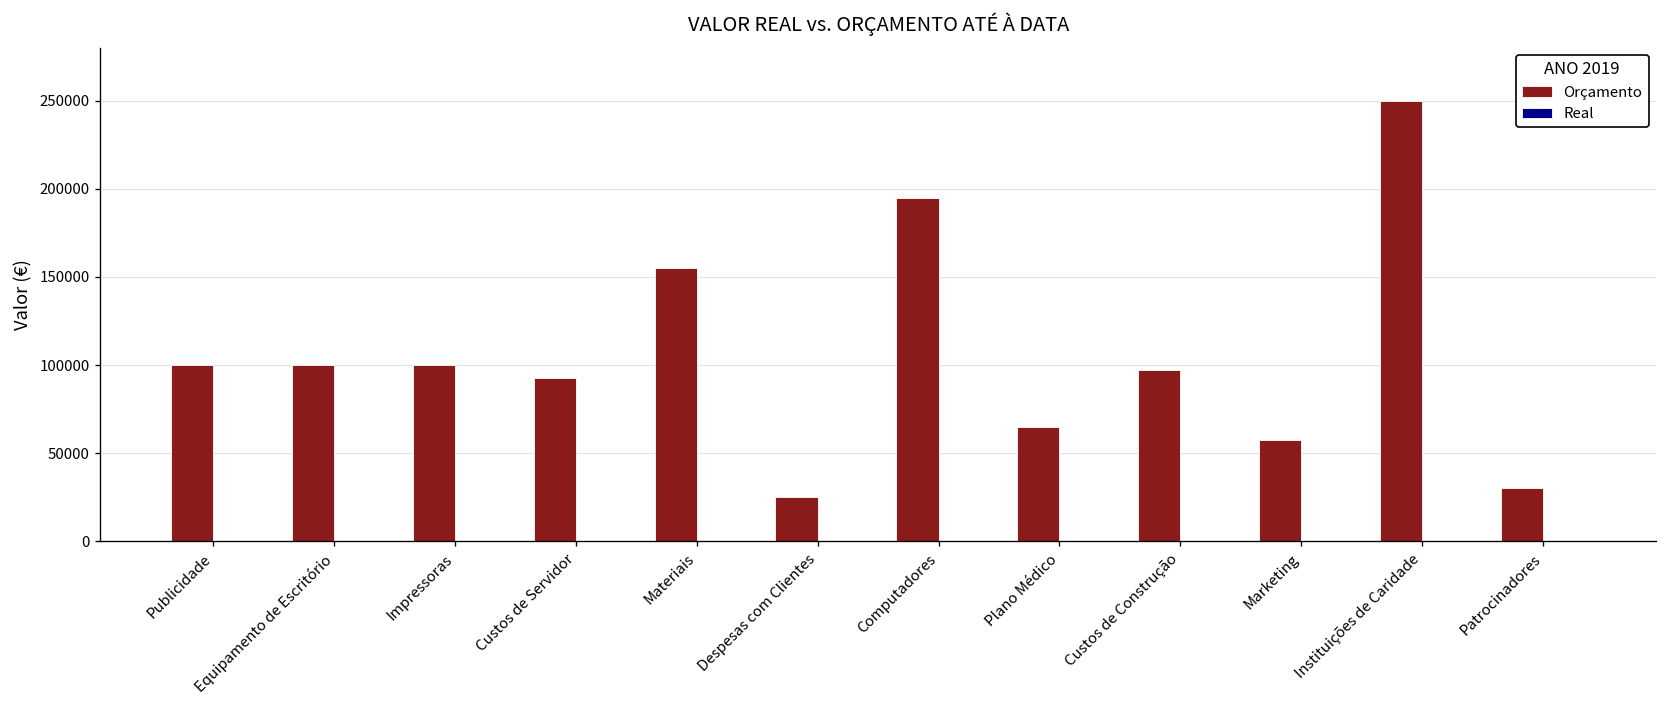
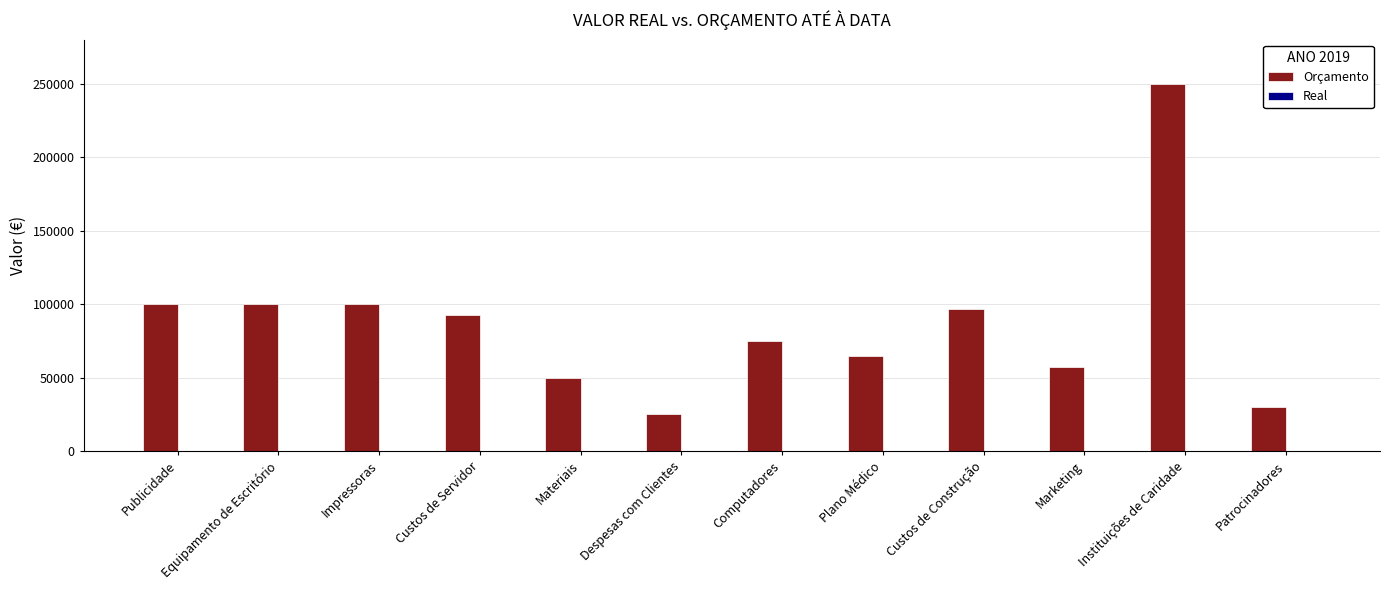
Orçamento, Materiais: 155000 -> 50000
Orçamento, Computadores: 195000 -> 75000
